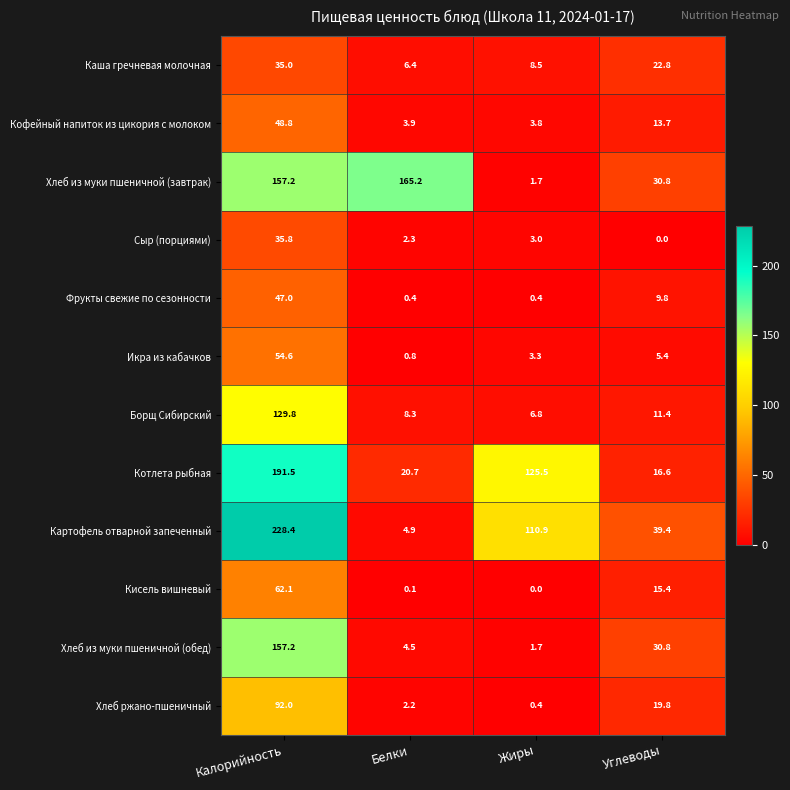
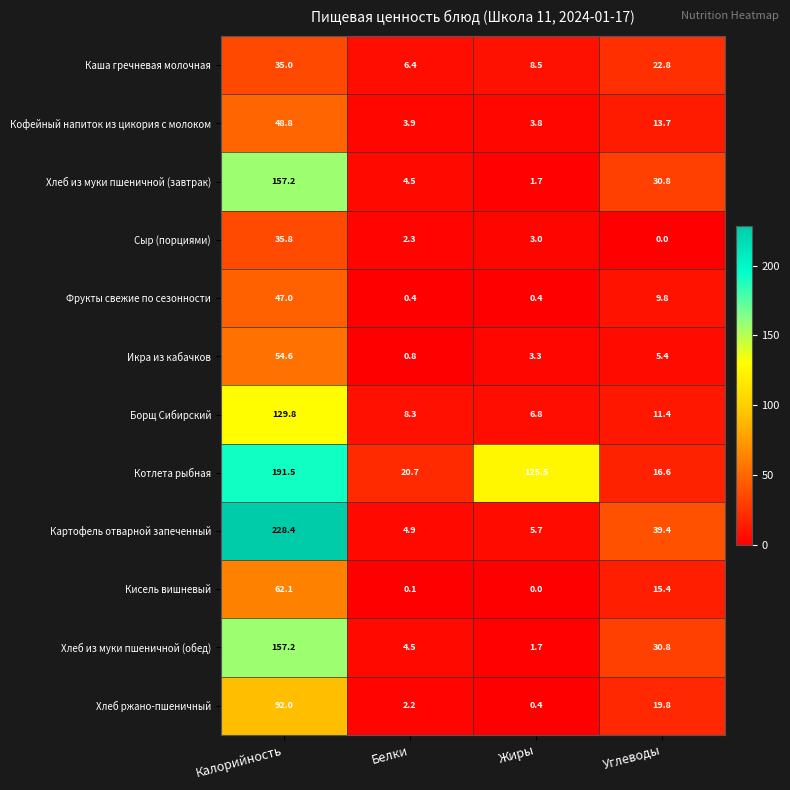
Хлеб из муки пшеничной (завтрак), Белки: 165.2 -> 4.5
Картофель отварной запеченный, Жиры: 110.9 -> 5.7
